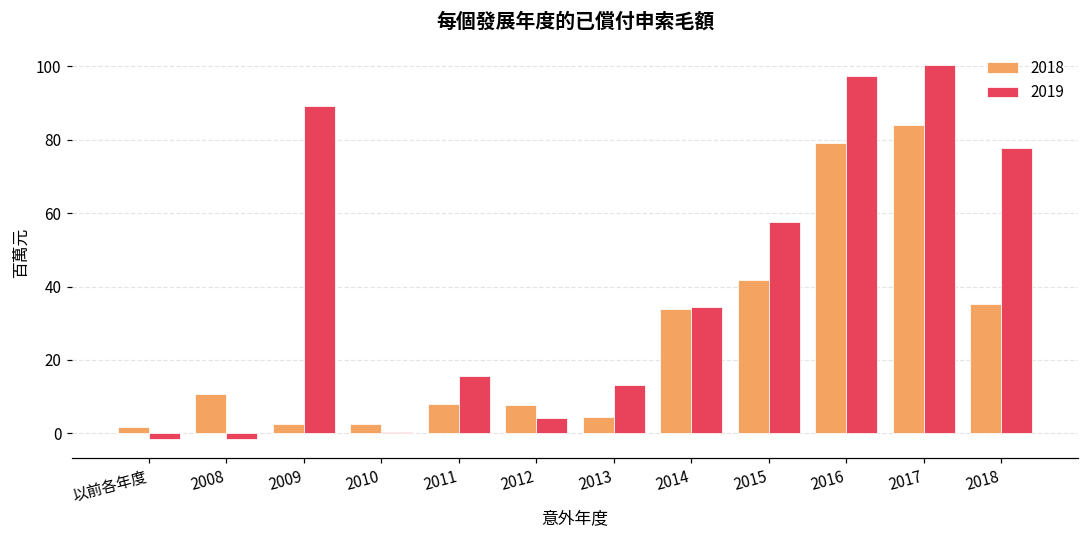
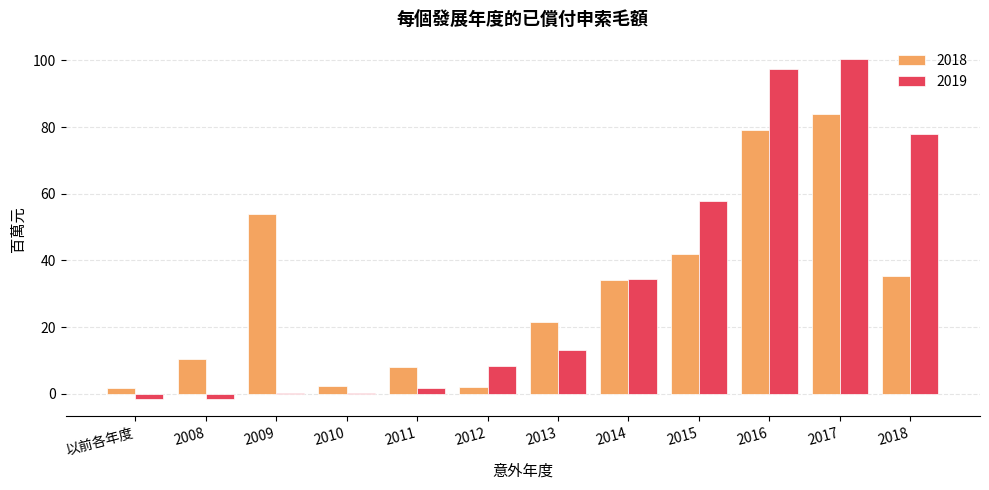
2018, 2009: 2 -> 54
2019, 2009: 89 -> 0
2019, 2011: 16 -> 2
2018, 2012: 8 -> 2
2019, 2012: 4 -> 9
2018, 2013: 4 -> 22
